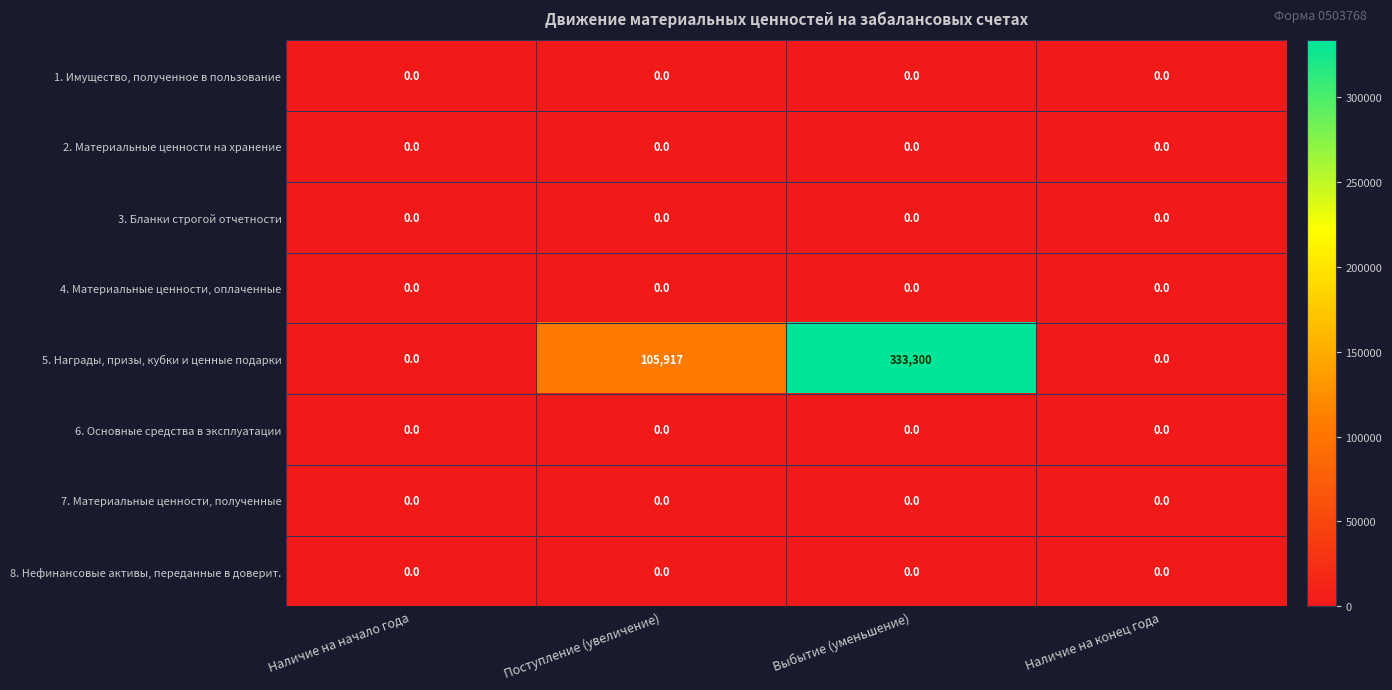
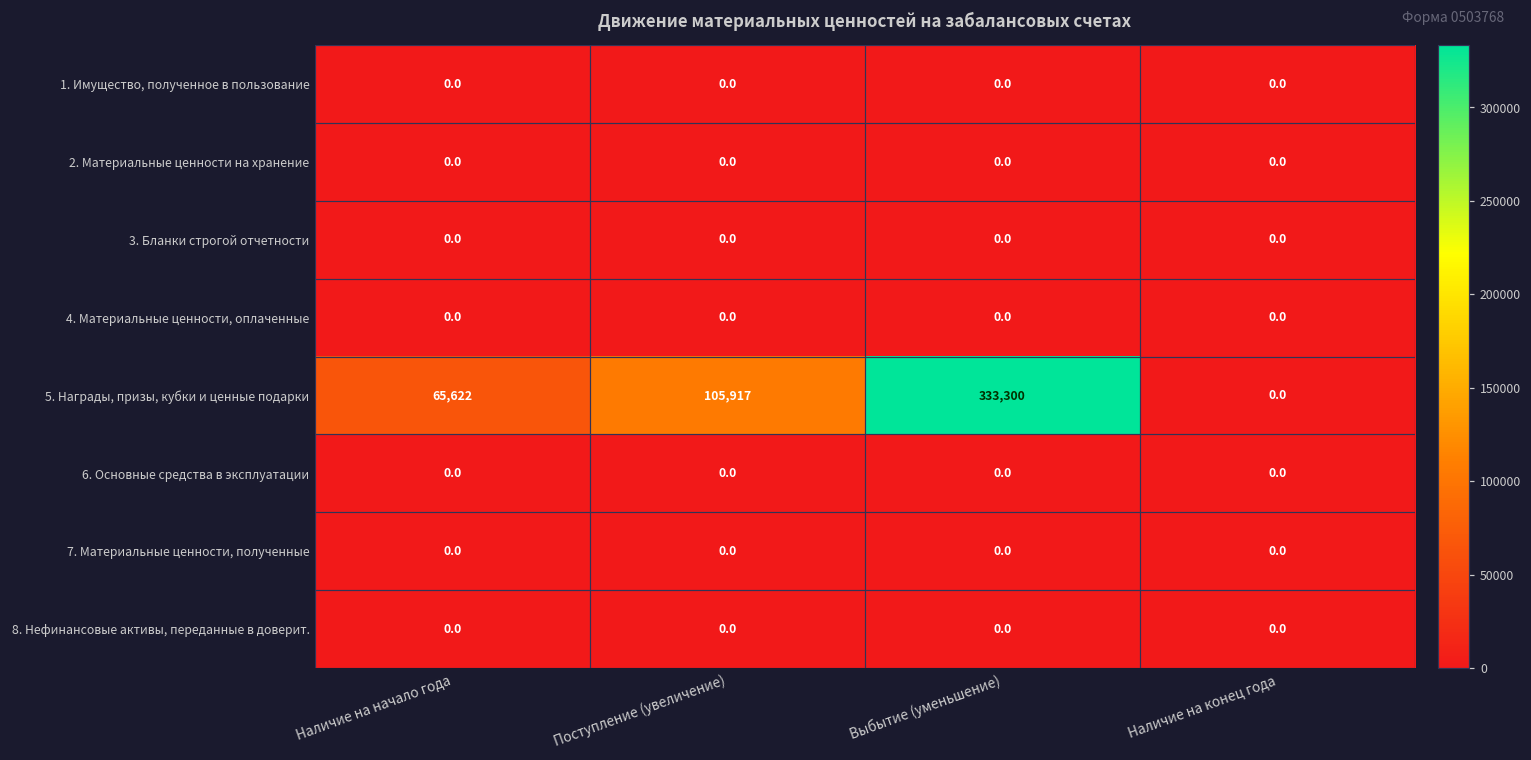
5. Награды, призы, кубки и ценные подарки, Наличие на начало года: 0.0 -> 65,622
